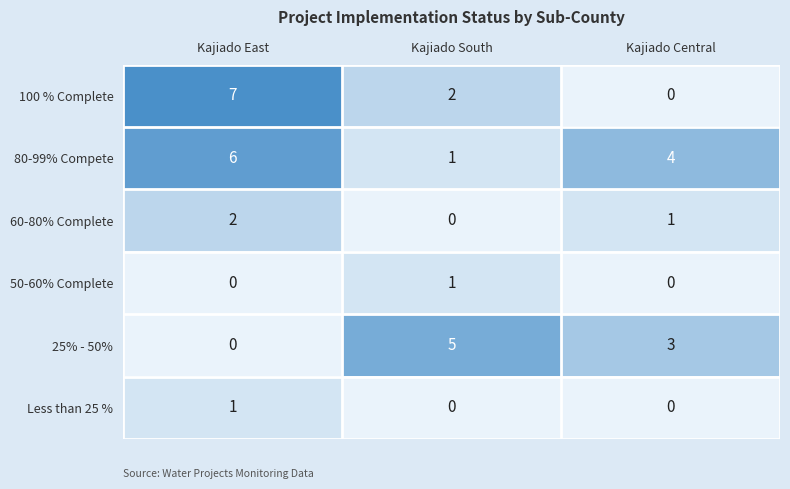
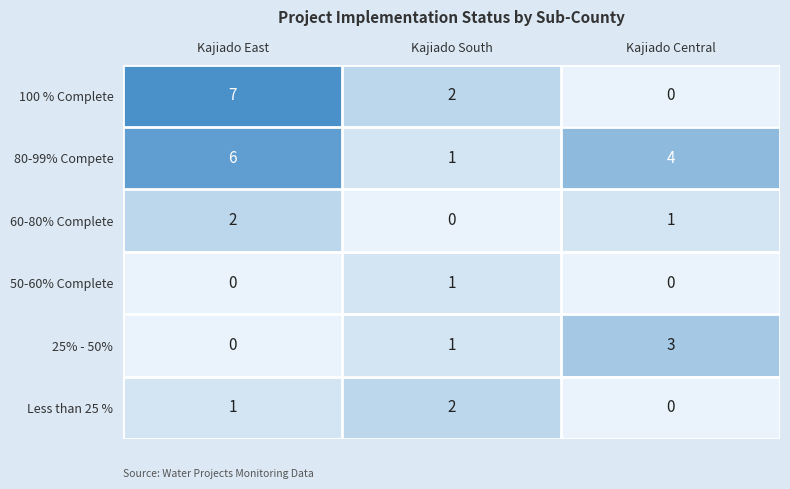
25% - 50%, Kajiado South: 5 -> 1
Less than 25 %, Kajiado South: 0 -> 2
